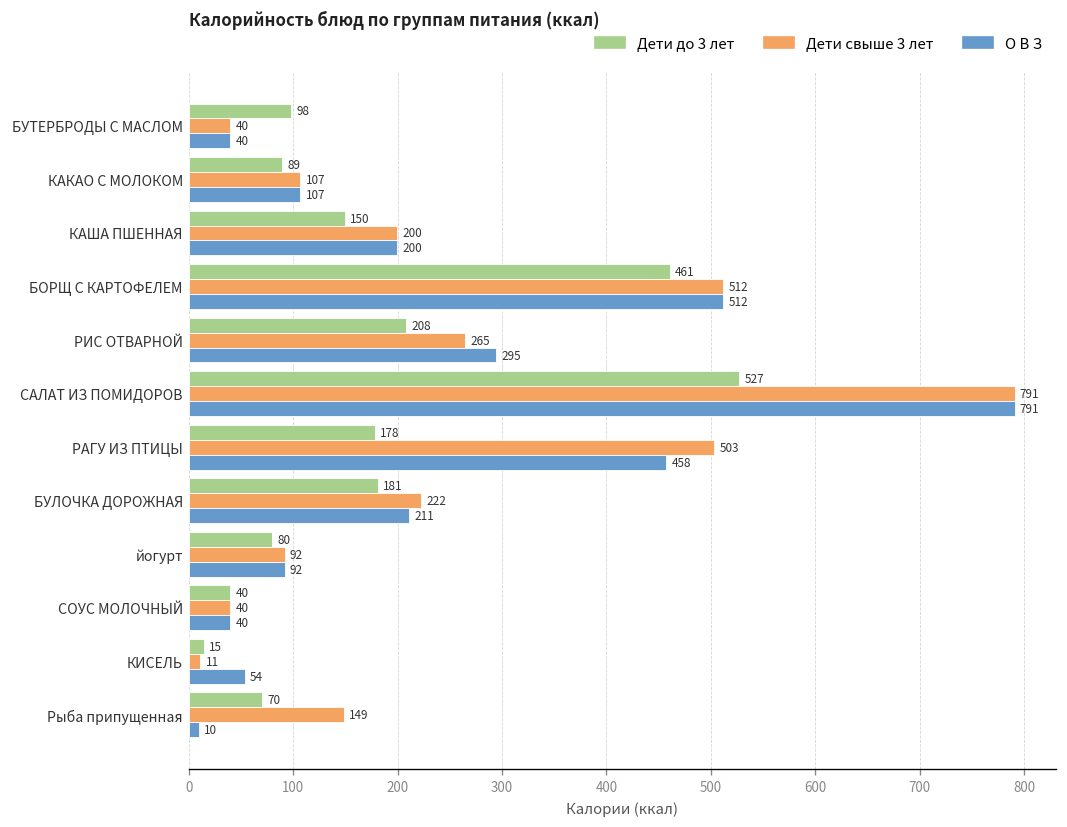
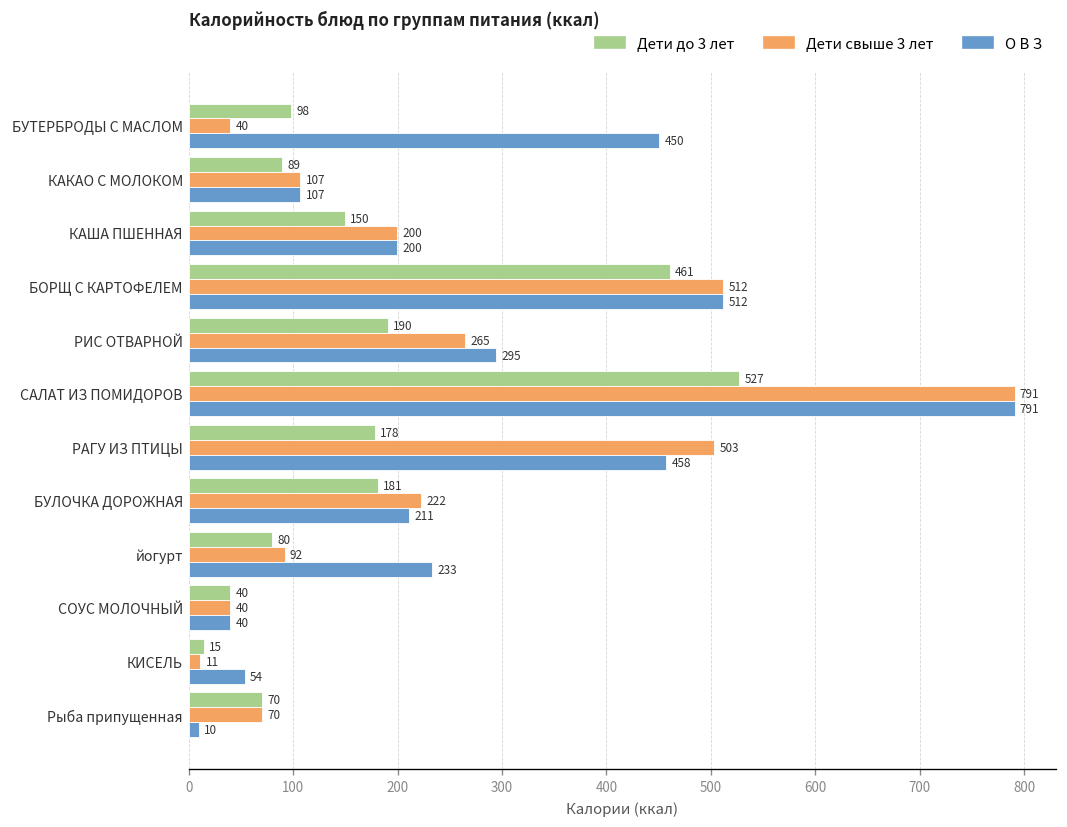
О В З, БУТЕРБРОДЫ С МАСЛОМ: 40 -> 450
Дети до 3 лет, РИС ОТВАРНОЙ: 208 -> 190
О В З, йогурт: 92 -> 233
Дети свыше 3 лет, Рыба припущенная: 149 -> 70
